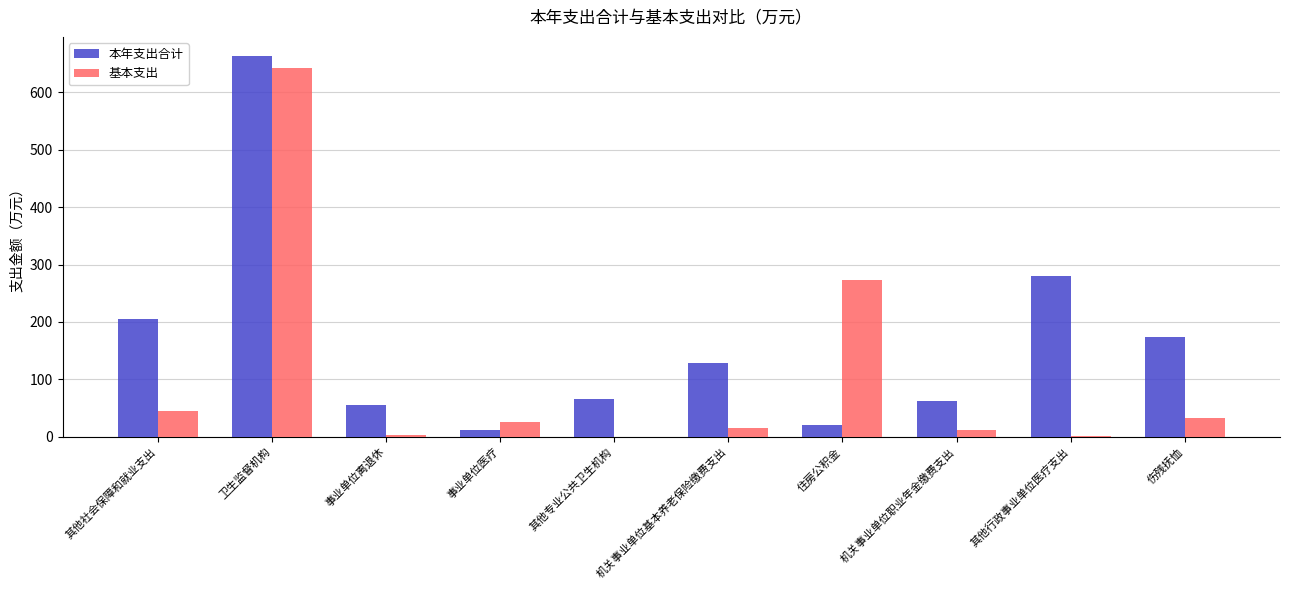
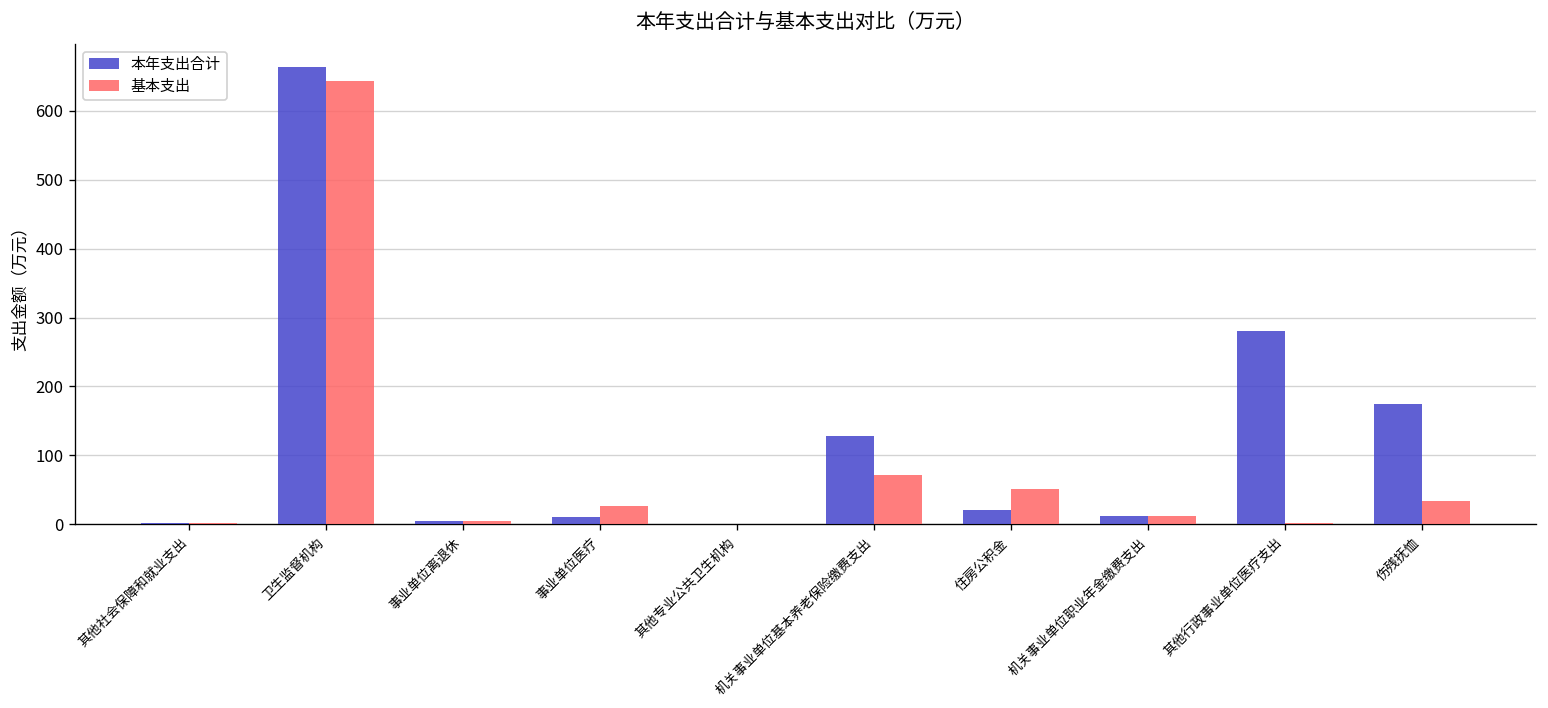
本年支出合计, 其他社会保障和就业支出: 210 -> 0
基本支出, 其他社会保障和就业支出: 50 -> 0
本年支出合计, 事业单位离退休: 60 -> 0
本年支出合计, 其他专业公共卫生机构: 70 -> 0
基本支出, 机关事业单位基本养老保险缴费支出: 20 -> 70
基本支出, 住房公积金: 270 -> 50
本年支出合计, 机关事业单位职业年金缴费支出: 60 -> 10
